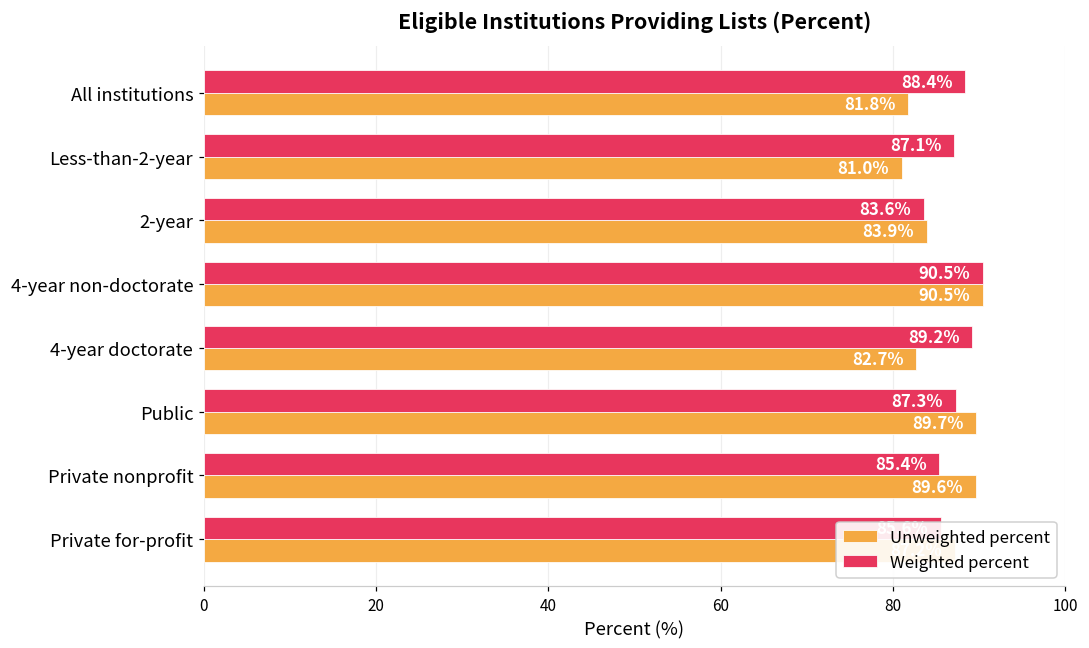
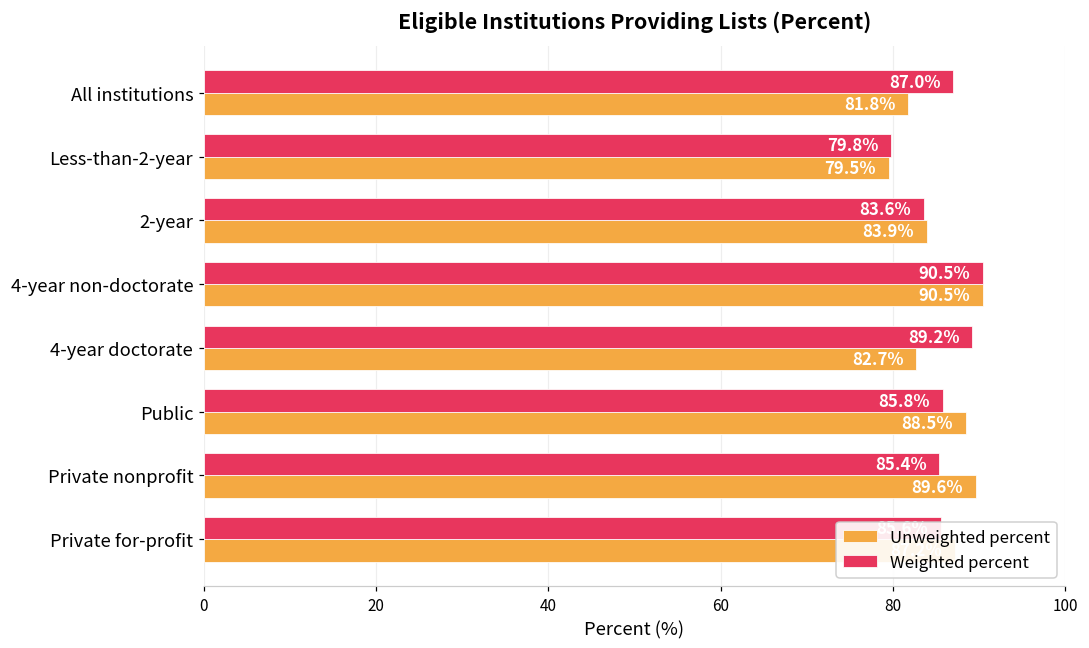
Weighted percent, All institutions: 88.4% -> 87.0%
Weighted percent, Less-than-2-year: 87.1% -> 79.8%
Unweighted percent, Less-than-2-year: 81.0% -> 79.5%
Weighted percent, Public: 87.3% -> 85.8%
Unweighted percent, Public: 89.7% -> 88.5%
